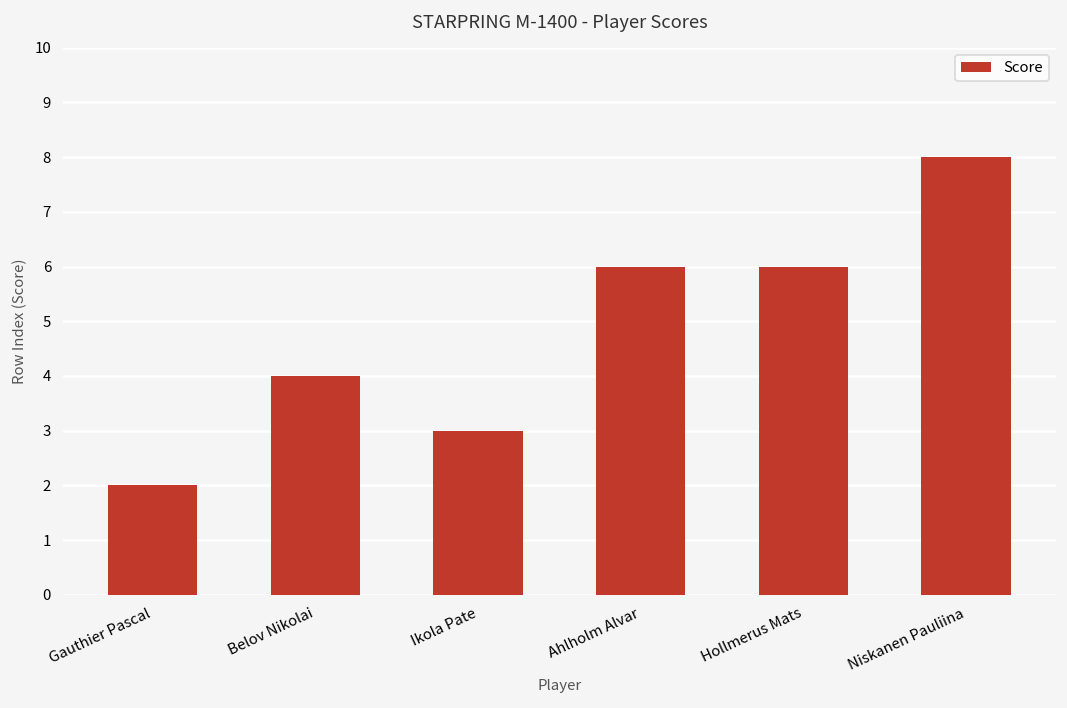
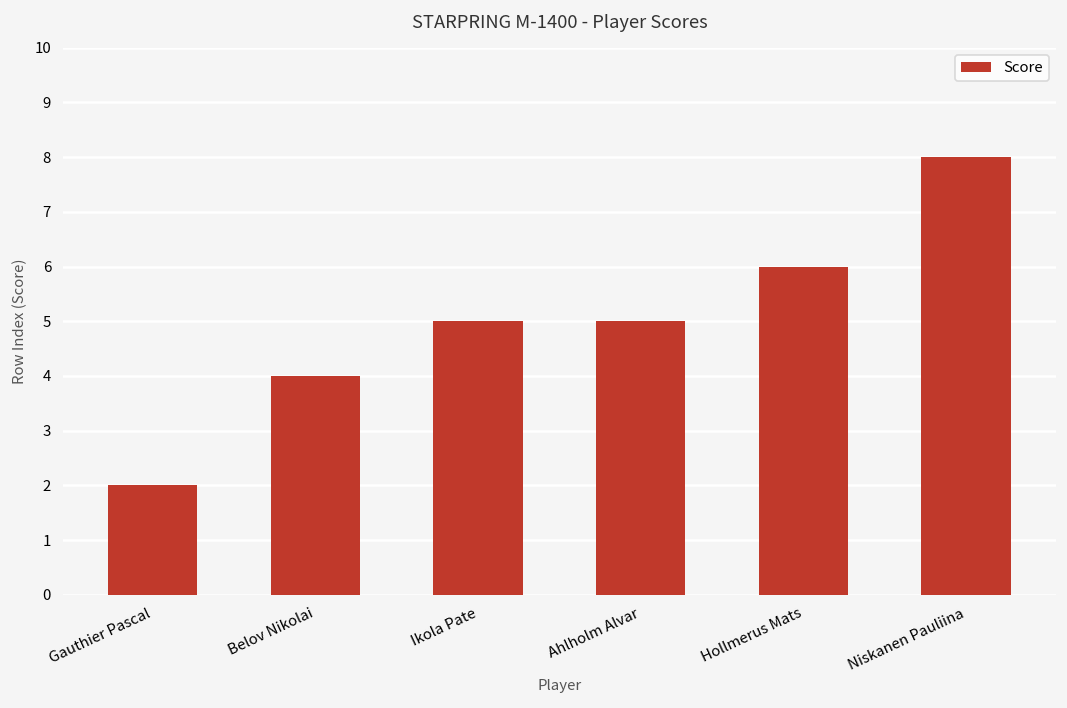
Ikola Pate: 3 -> 5
Ahlholm Alvar: 6 -> 5
